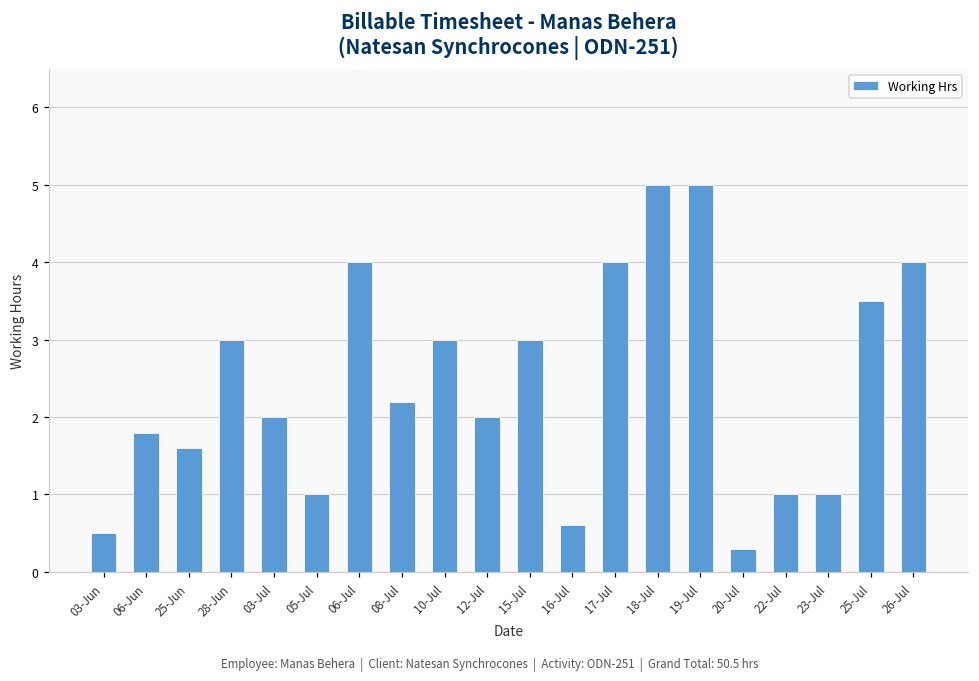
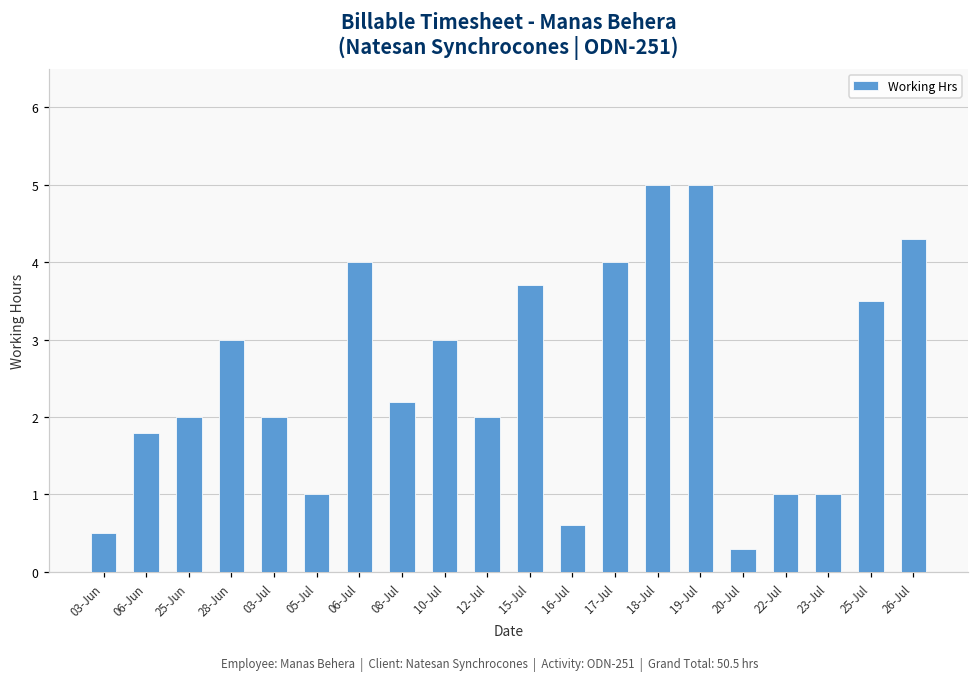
25-Jun: 1.6 -> 2.0
15-Jul: 3.0 -> 3.7
26-Jul: 4.0 -> 4.3
